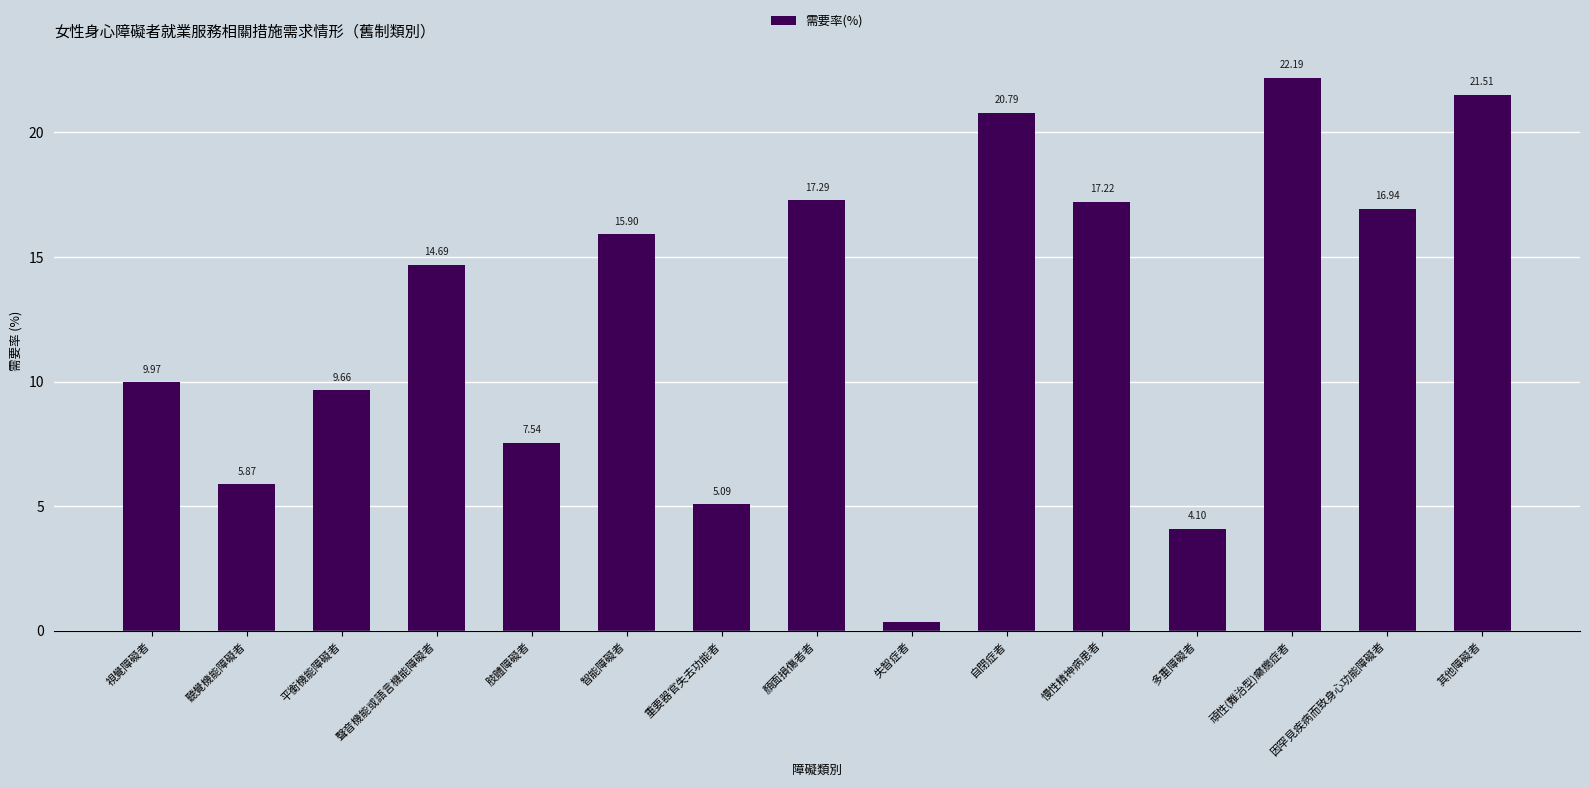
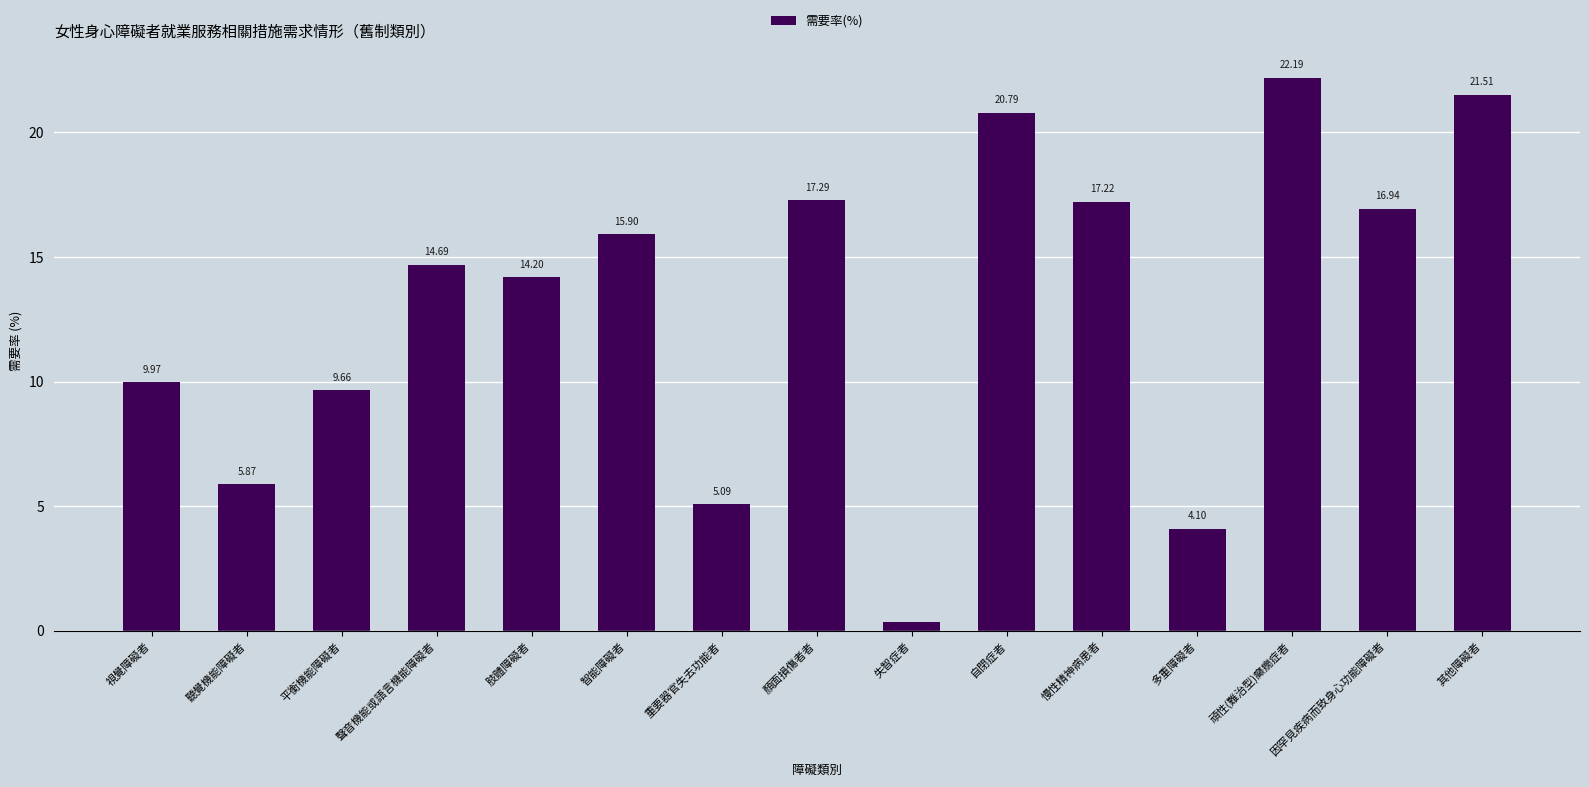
肢體障礙者: 7.54 -> 14.20
